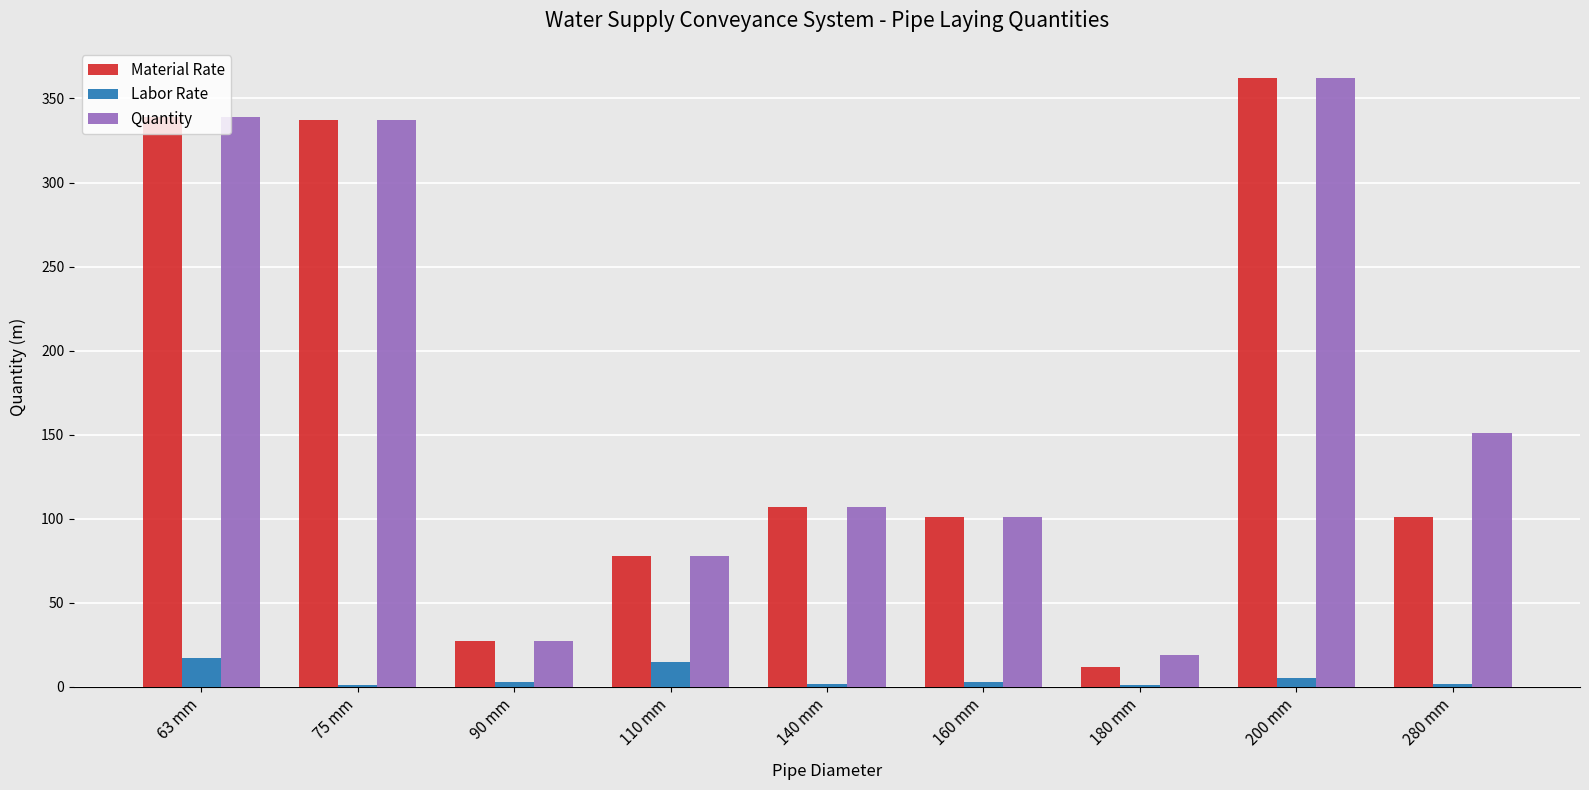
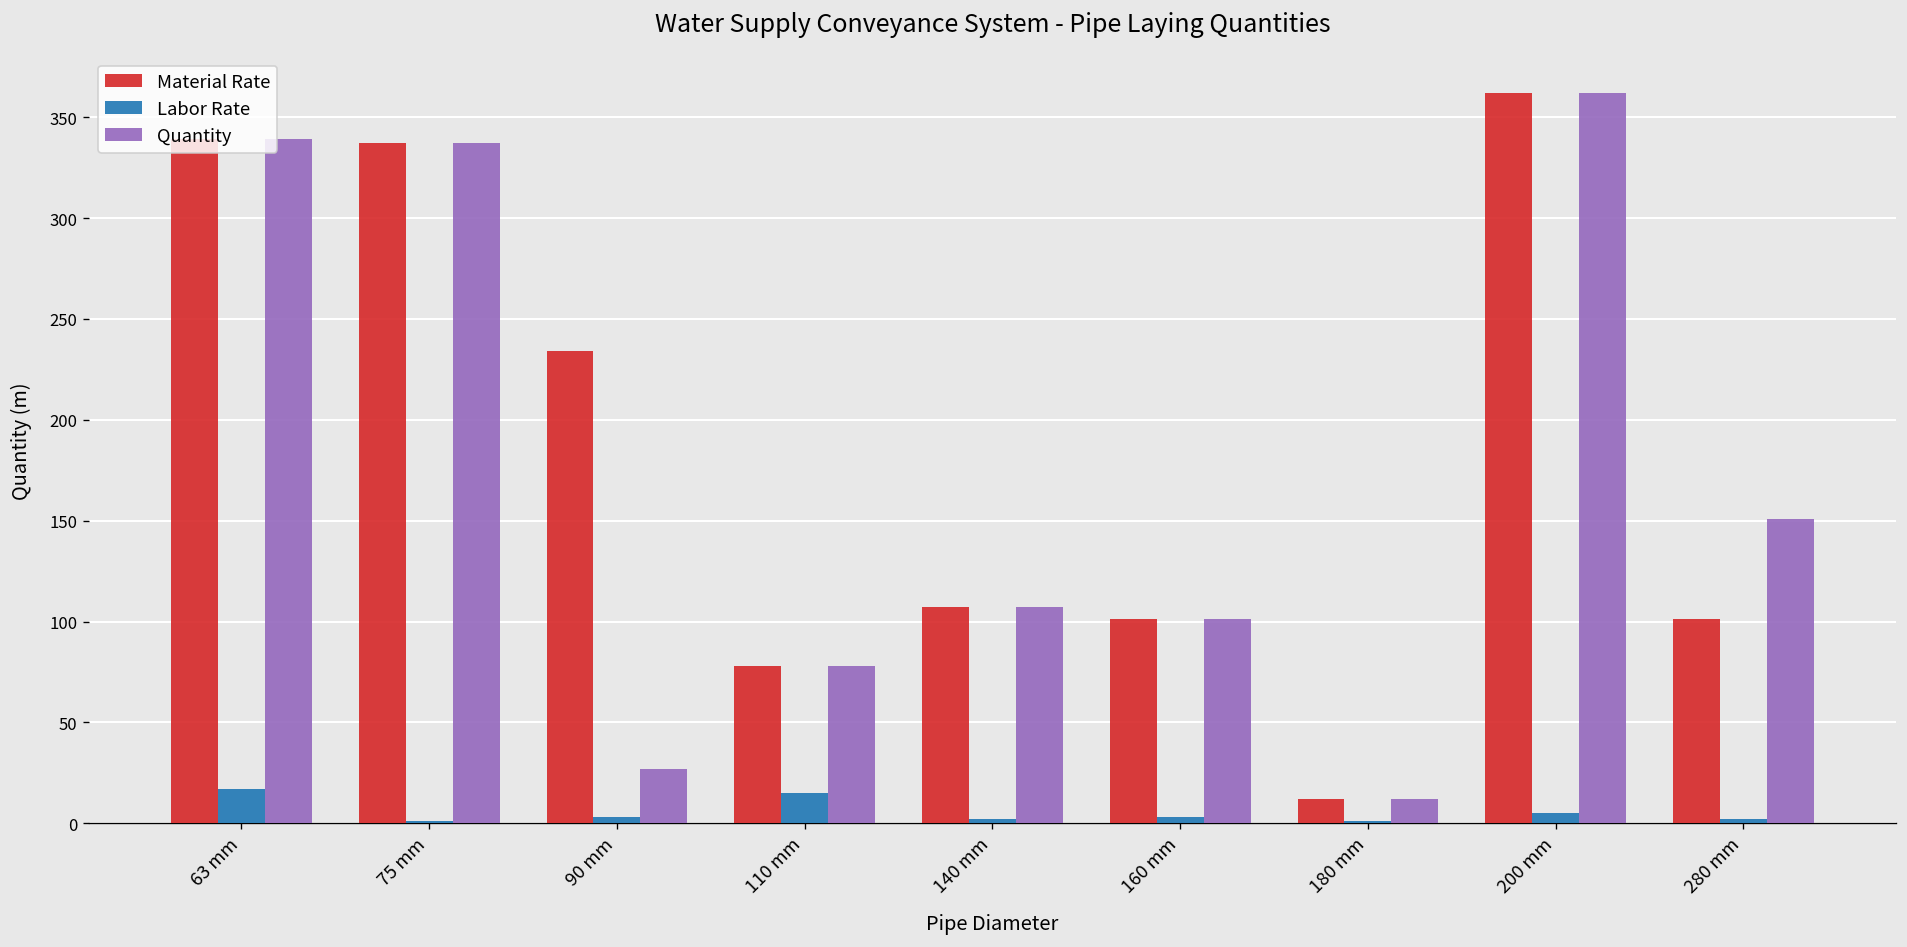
Material Rate, 90 mm: 27 -> 234
Quantity, 180 mm: 19 -> 12
